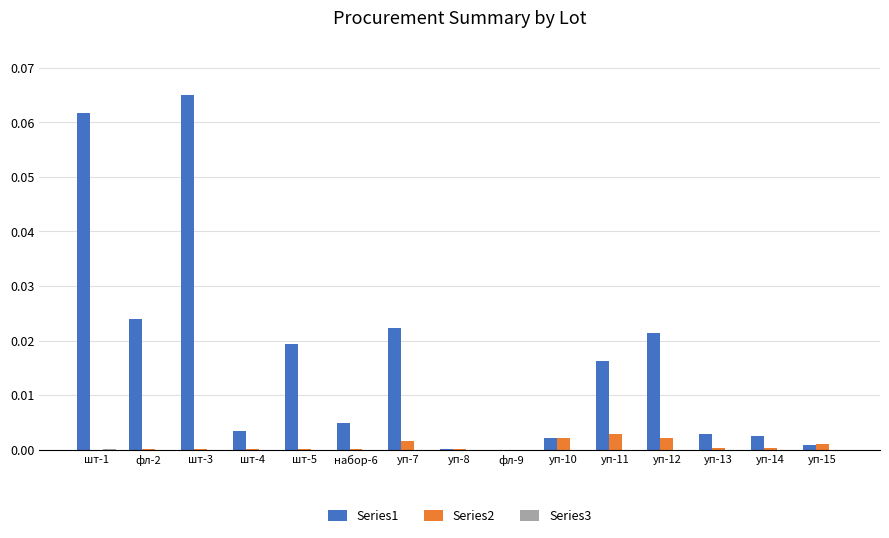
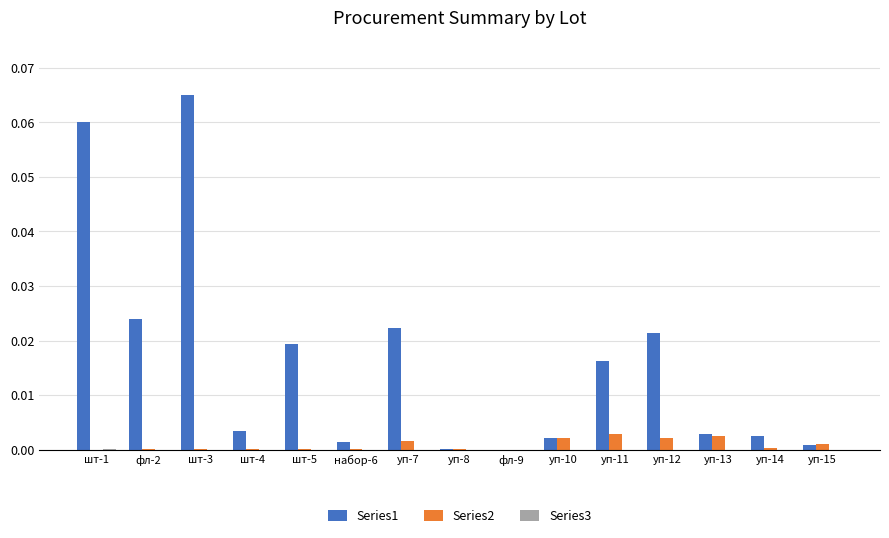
Series1, шт-1: 0.062 -> 0.060
Series1, набор-6: 0.005 -> 0.001
Series2, уп-13: 0.000 -> 0.003
